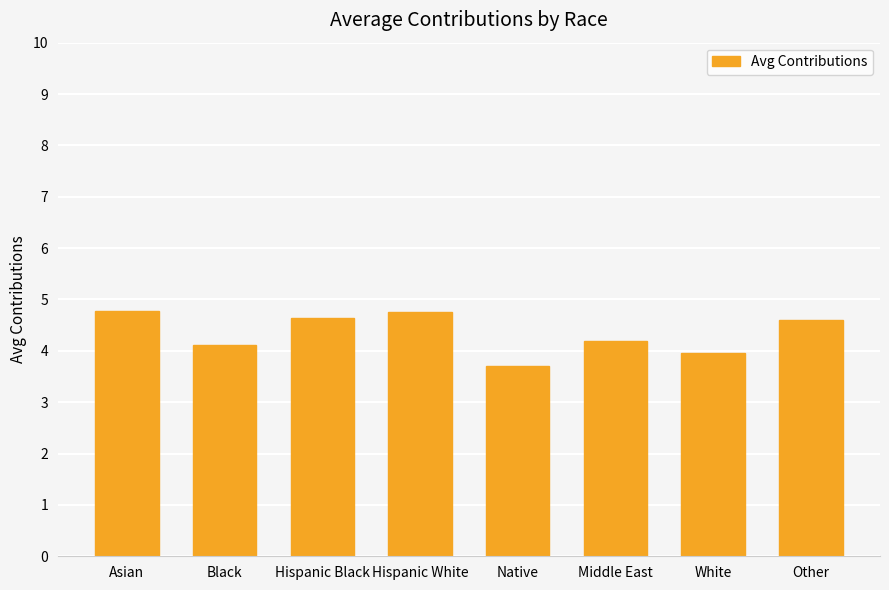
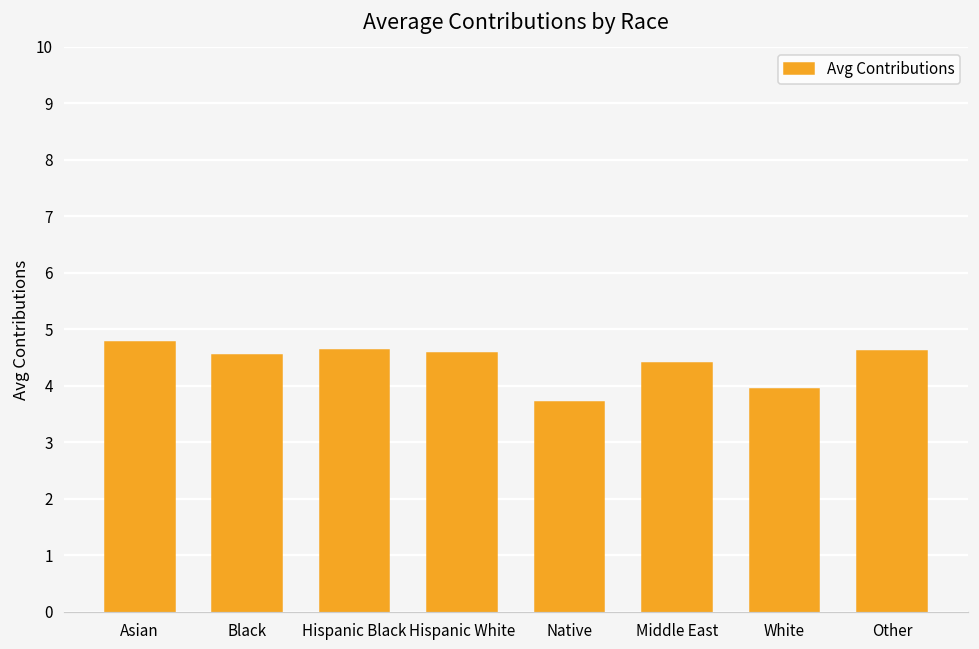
Black: 4.1 -> 4.6
Hispanic White: 4.8 -> 4.6
Middle East: 4.2 -> 4.4
